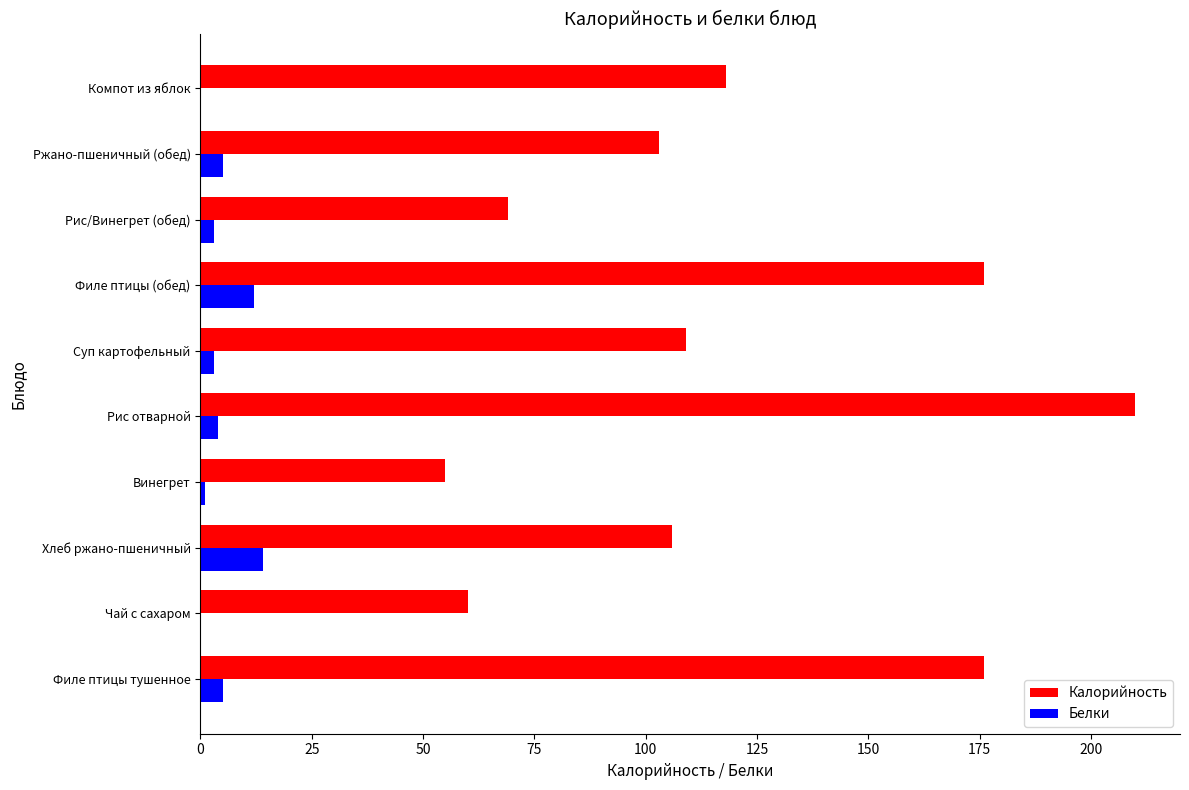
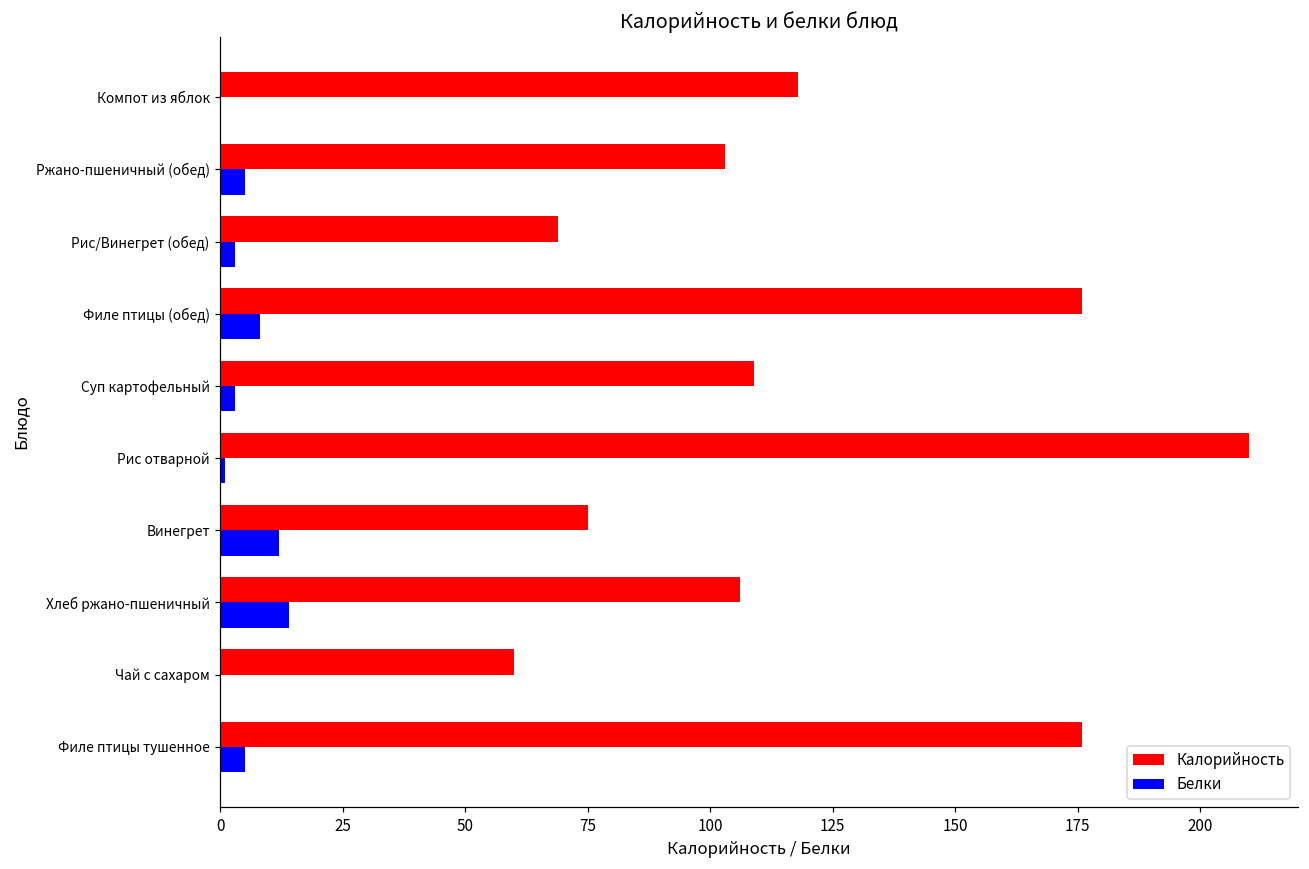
Белки, Филе птицы (обед): 12 -> 8
Белки, Рис отварной: 4 -> 1
Калорийность, Винегрет: 55 -> 75
Белки, Винегрет: 1 -> 12
